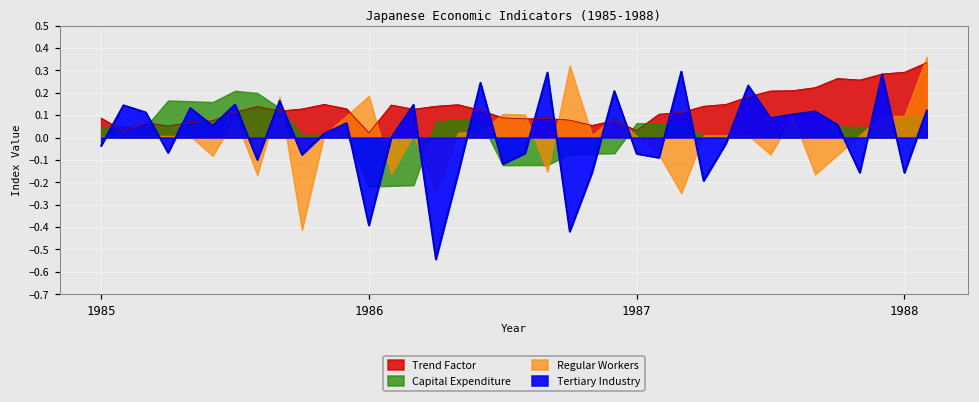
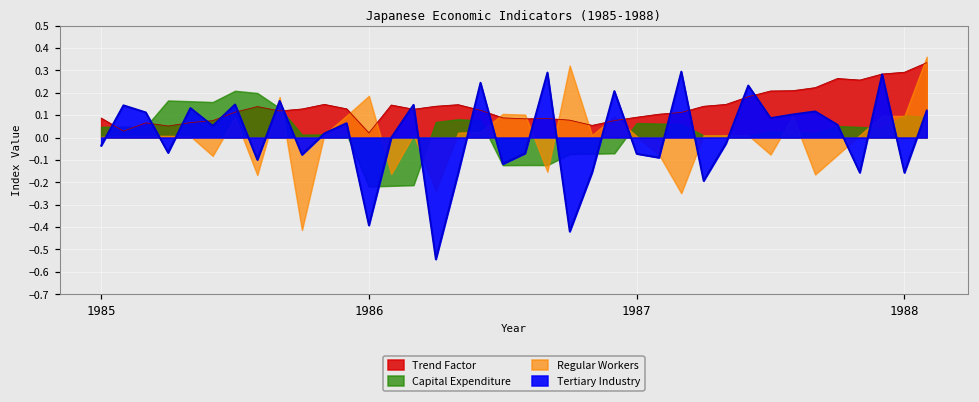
Trend Factor, 1987: 0.03 -> 0.09
